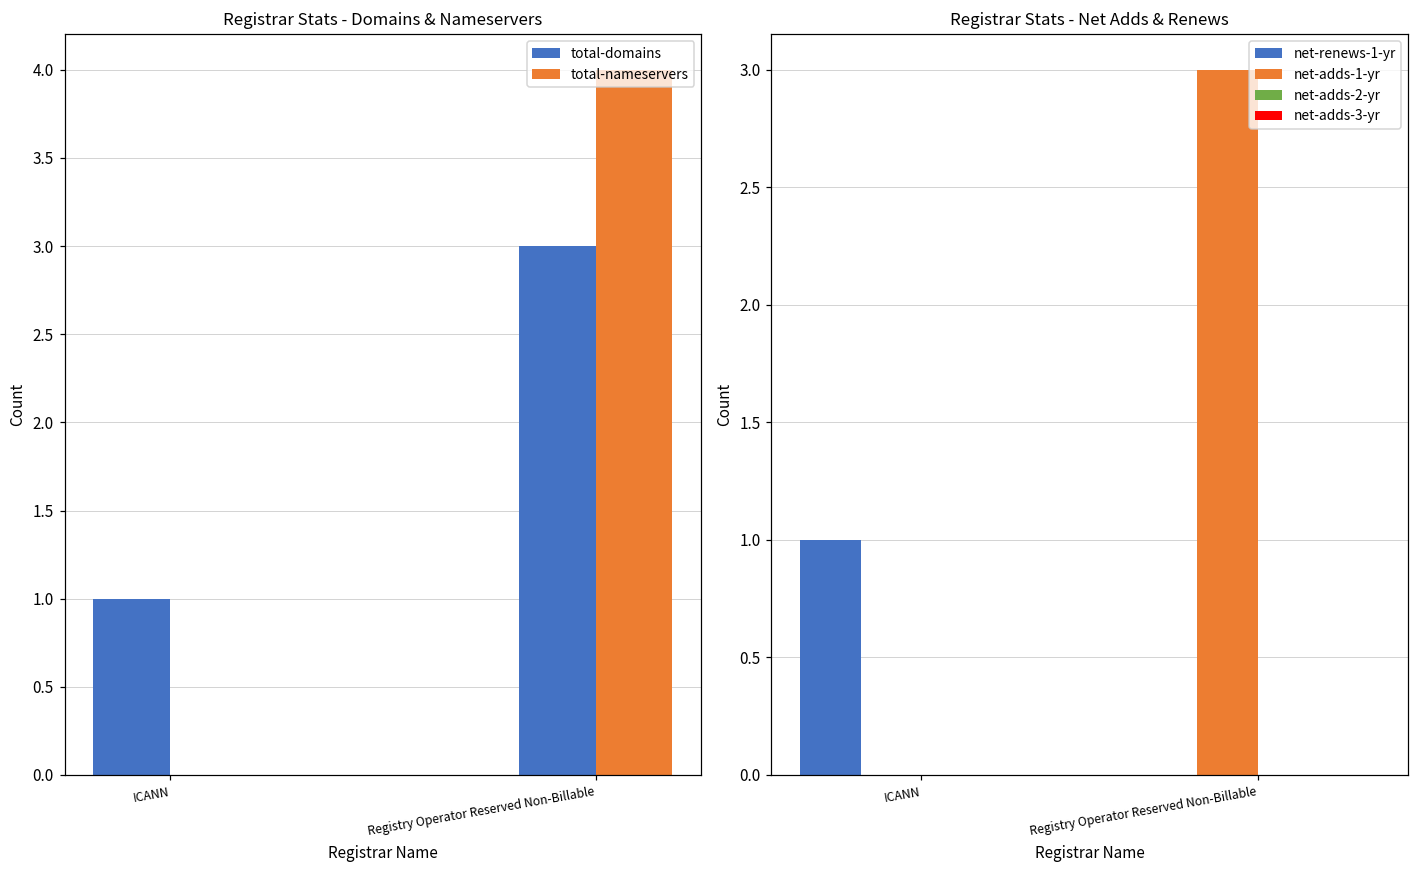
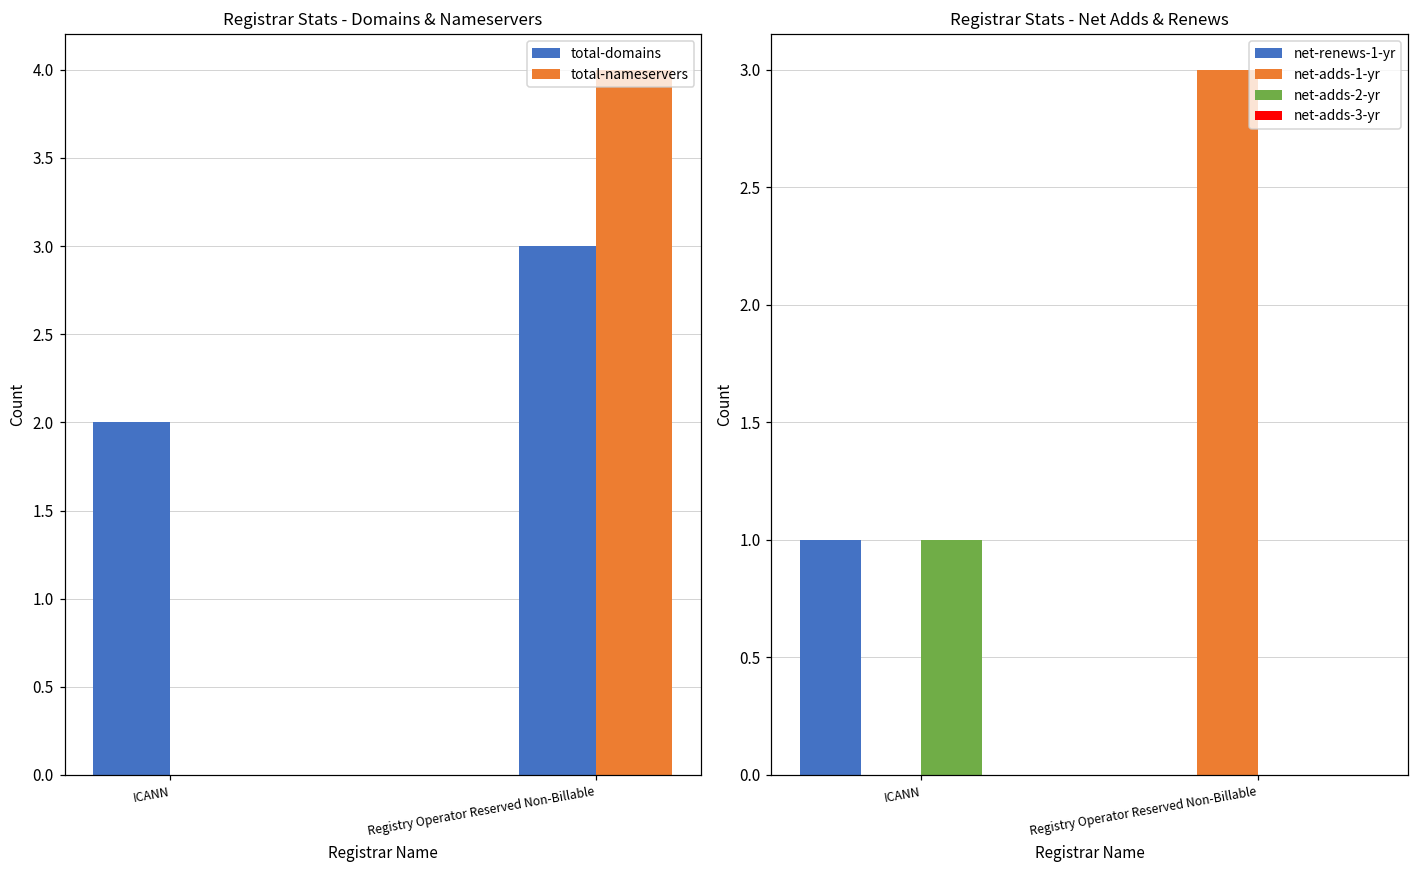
Registrar Stats - Domains & Nameservers, total-domains, ICANN: 1 -> 2
Registrar Stats - Net Adds & Renews, net-adds-2-yr, ICANN: 0 -> 1
